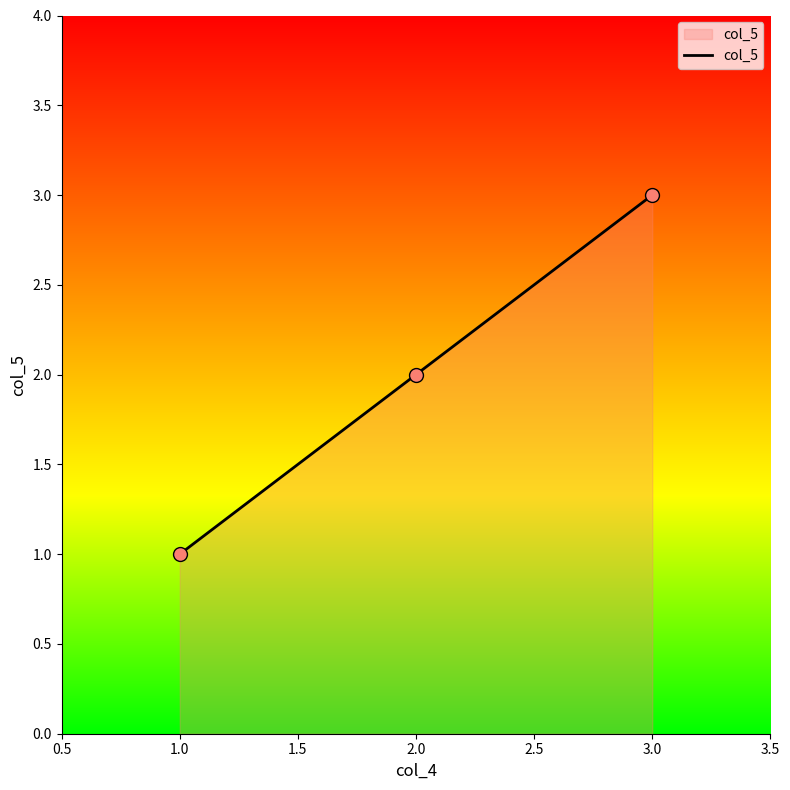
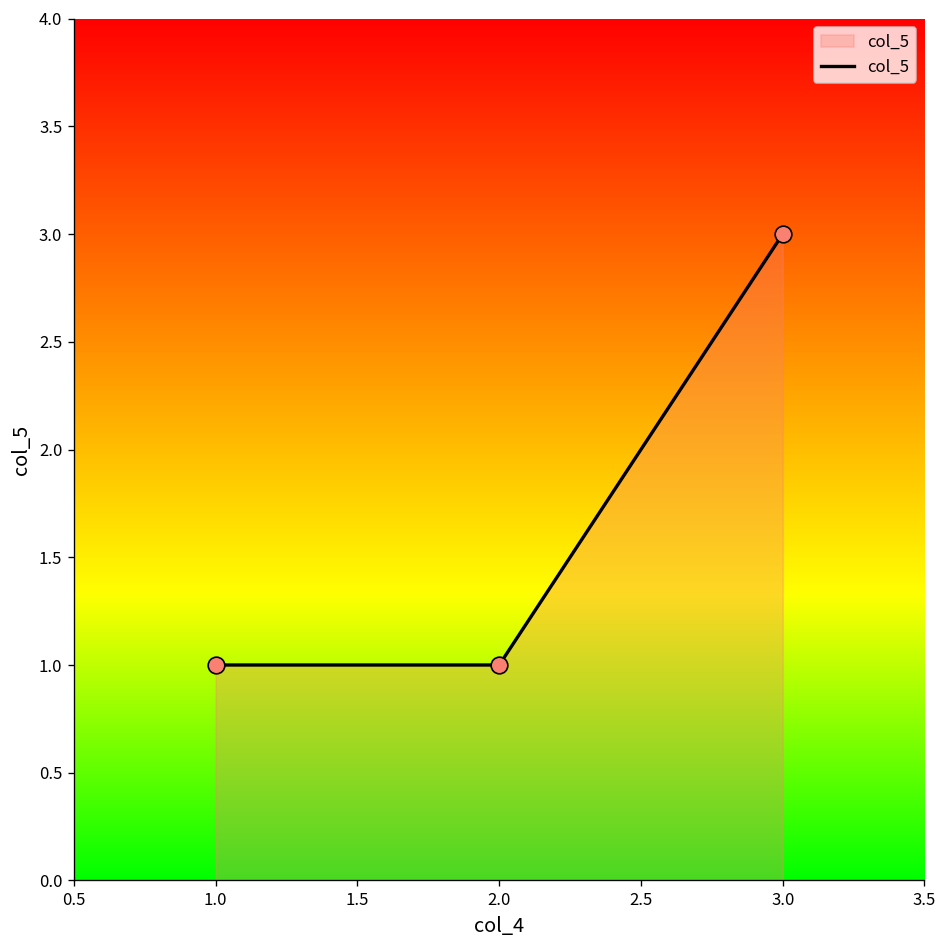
2.0: 2 -> 1
